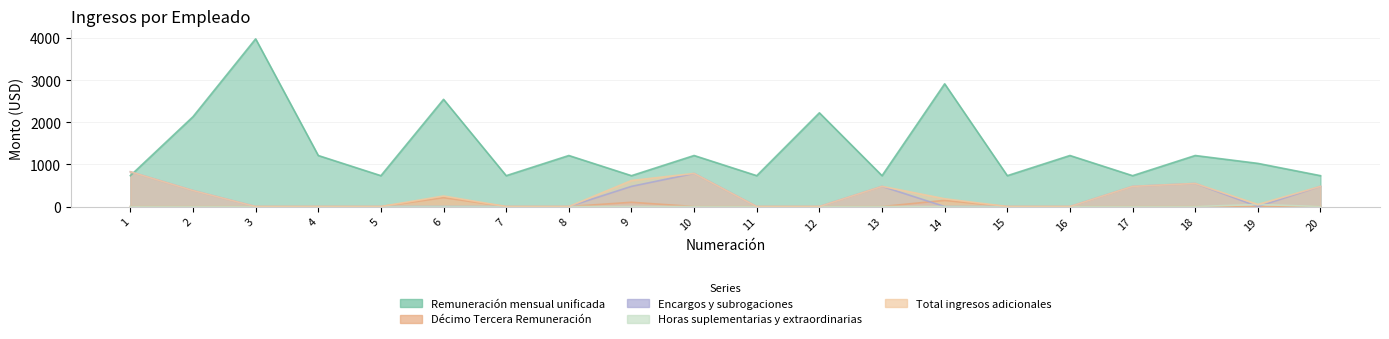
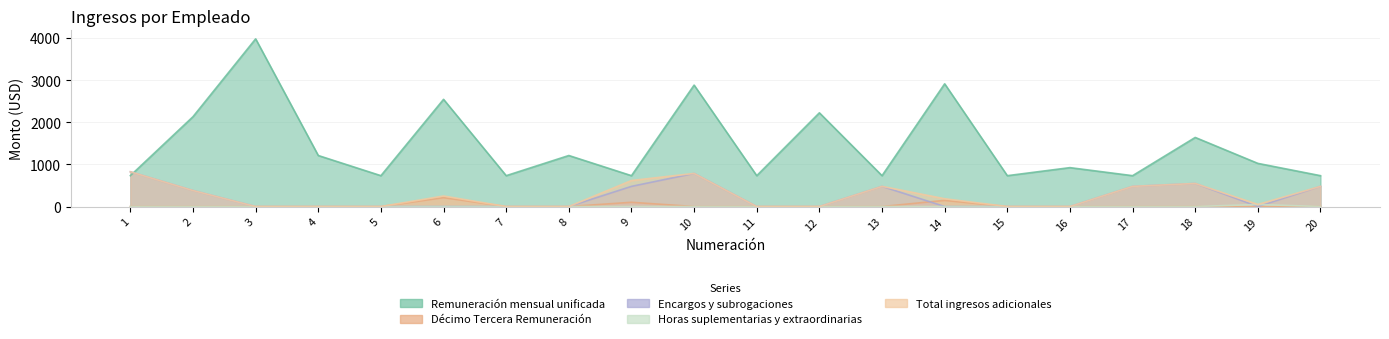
Remuneración mensual unificada, 10: 1200 -> 2900
Remuneración mensual unificada, 16: 1200 -> 900
Remuneración mensual unificada, 18: 1200 -> 1600
